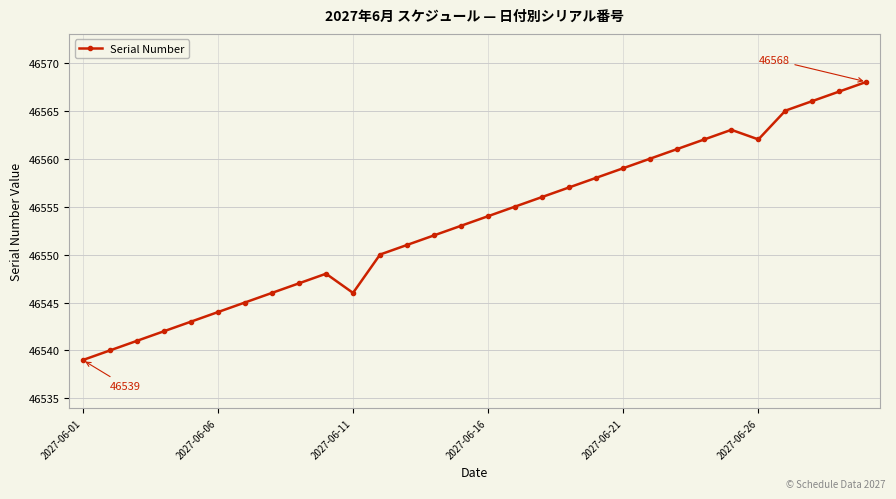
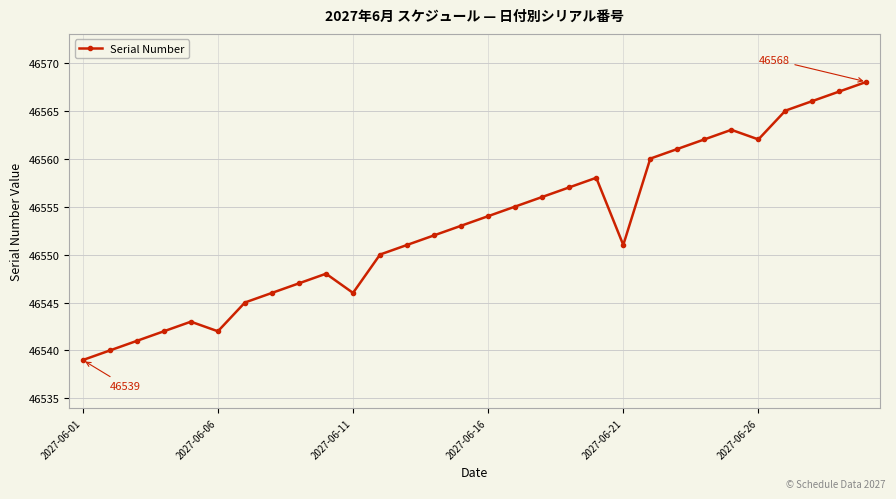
2027-06-06: 46544 -> 46542
2027-06-21: 46559 -> 46551
